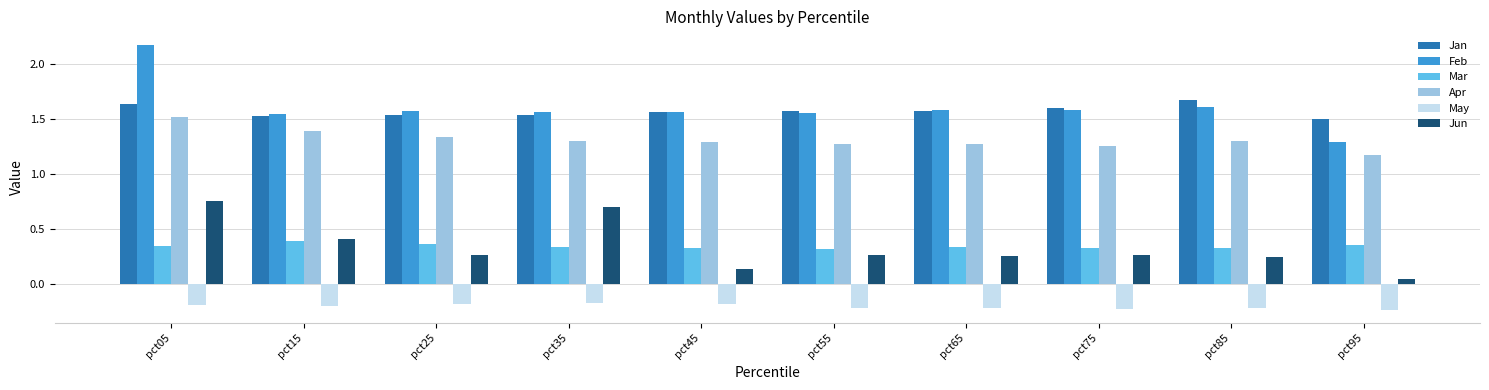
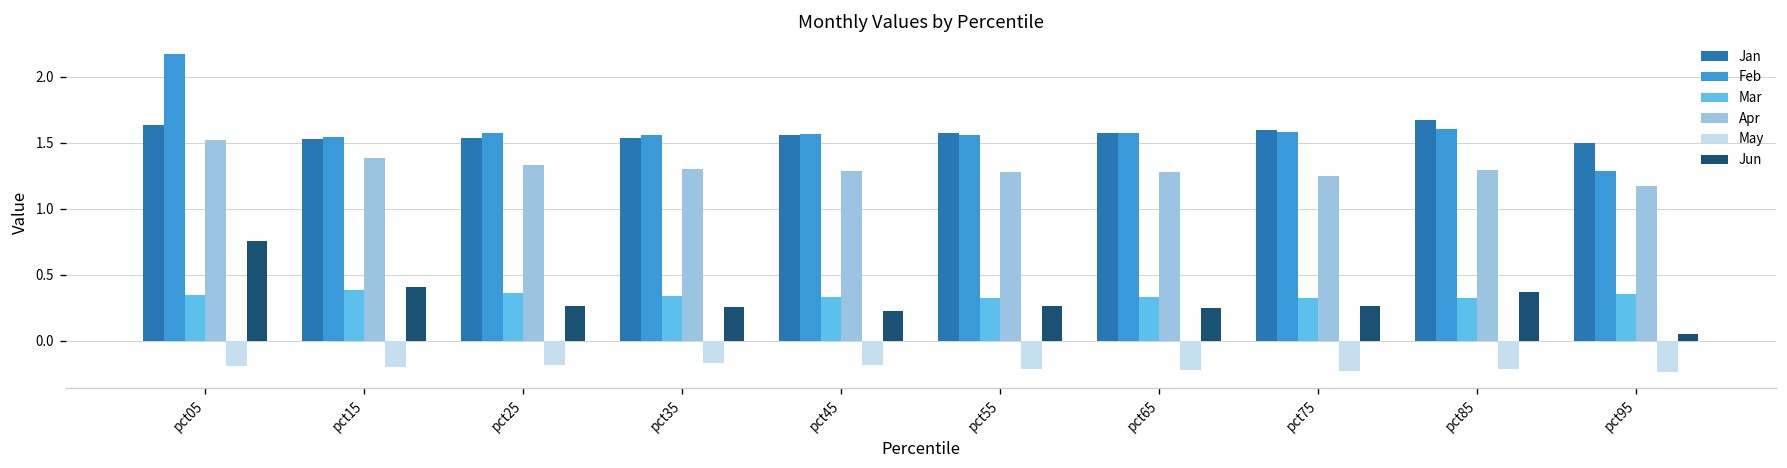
Jun, pct35: 0.70 -> 0.25
Jun, pct45: 0.13 -> 0.23
Jun, pct85: 0.24 -> 0.37
